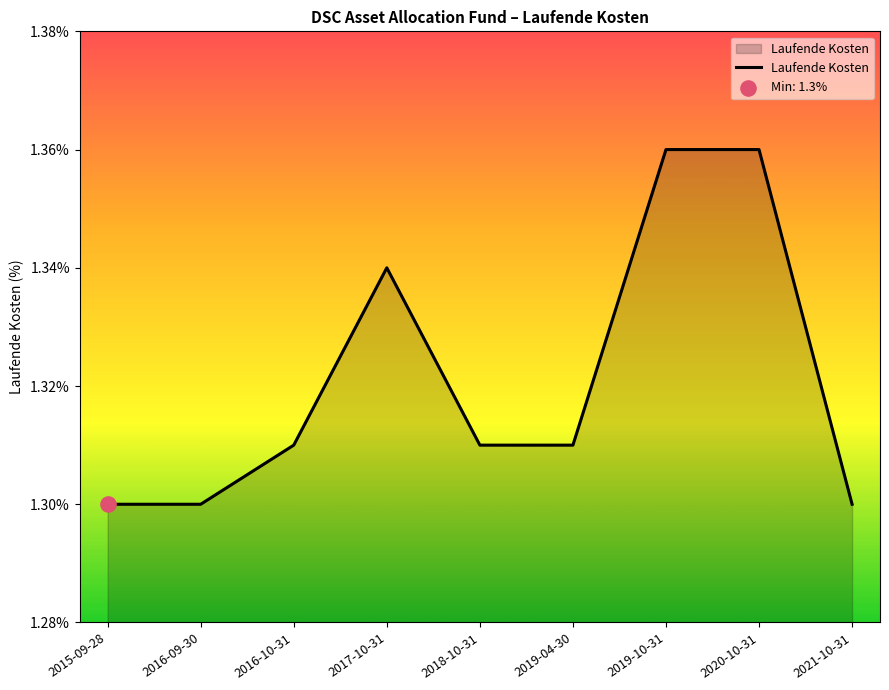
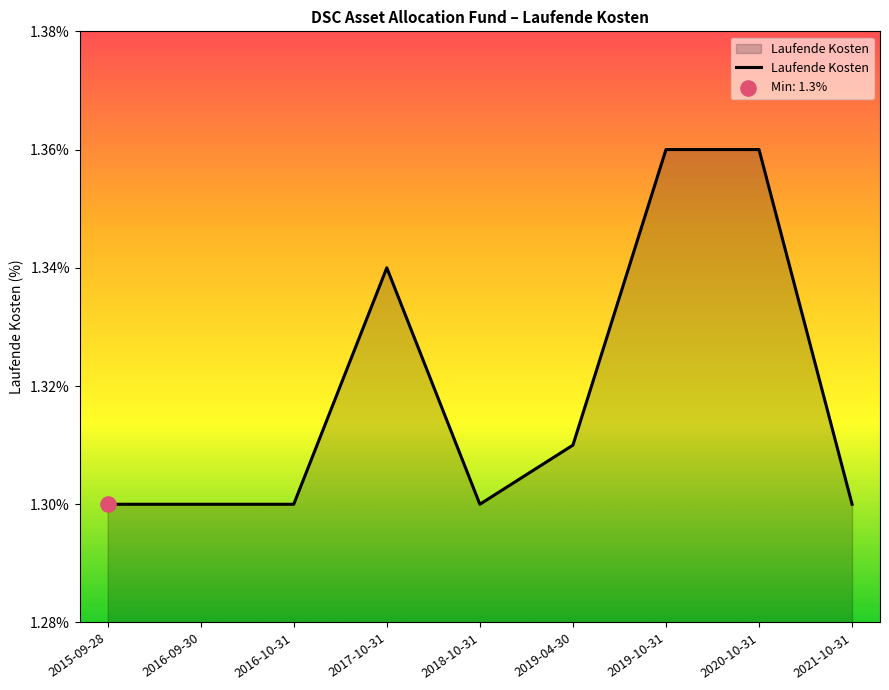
Laufende Kosten, 2016-10-31: 1.31% -> 1.30%
Laufende Kosten, 2018-10-31: 1.31% -> 1.30%
